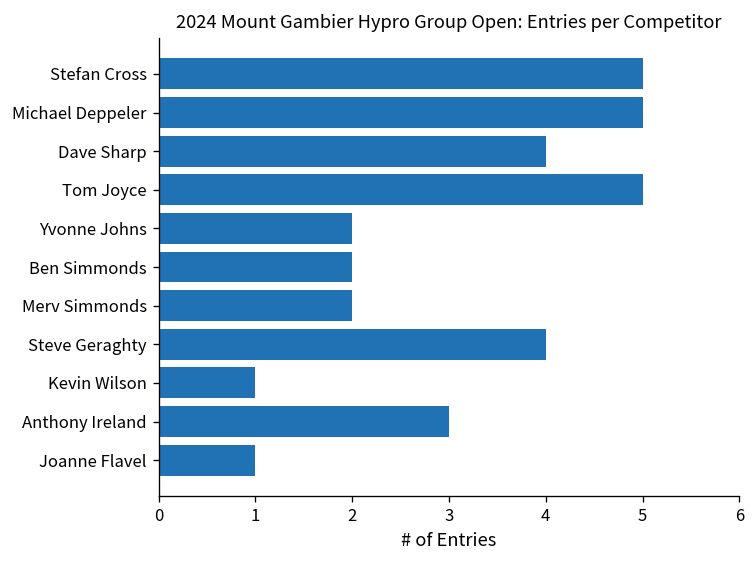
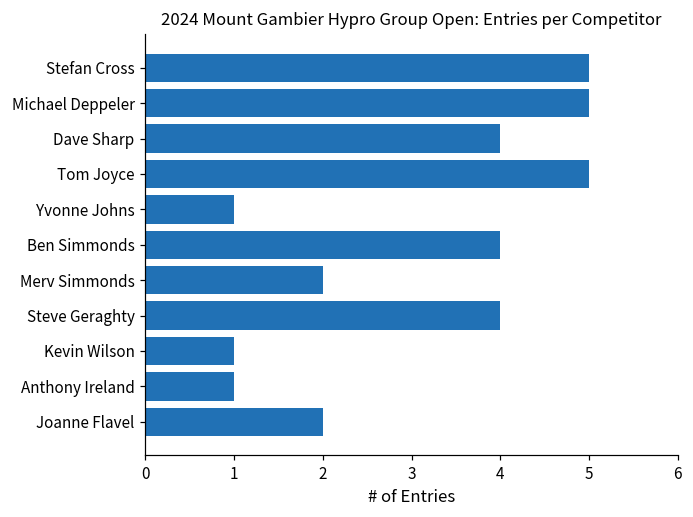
Yvonne Johns: 2 -> 1
Ben Simmonds: 2 -> 4
Anthony Ireland: 3 -> 1
Joanne Flavel: 1 -> 2
